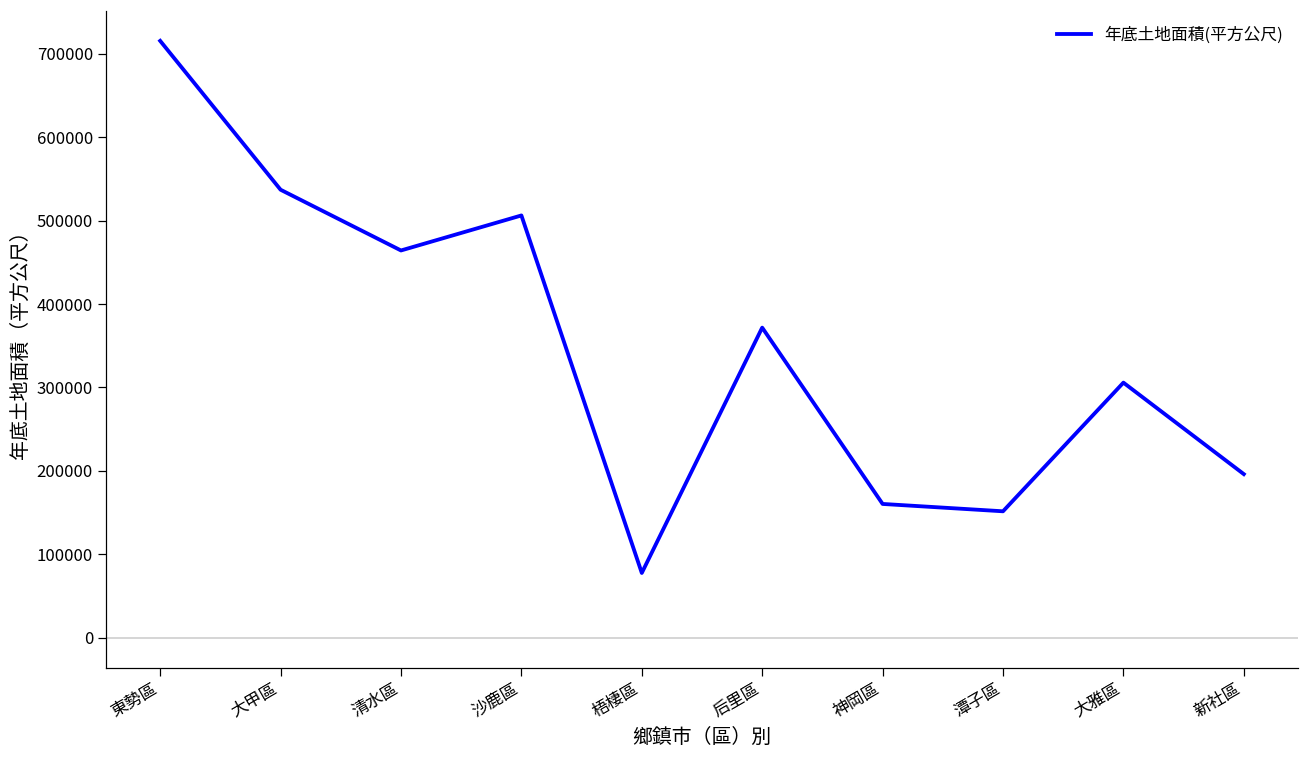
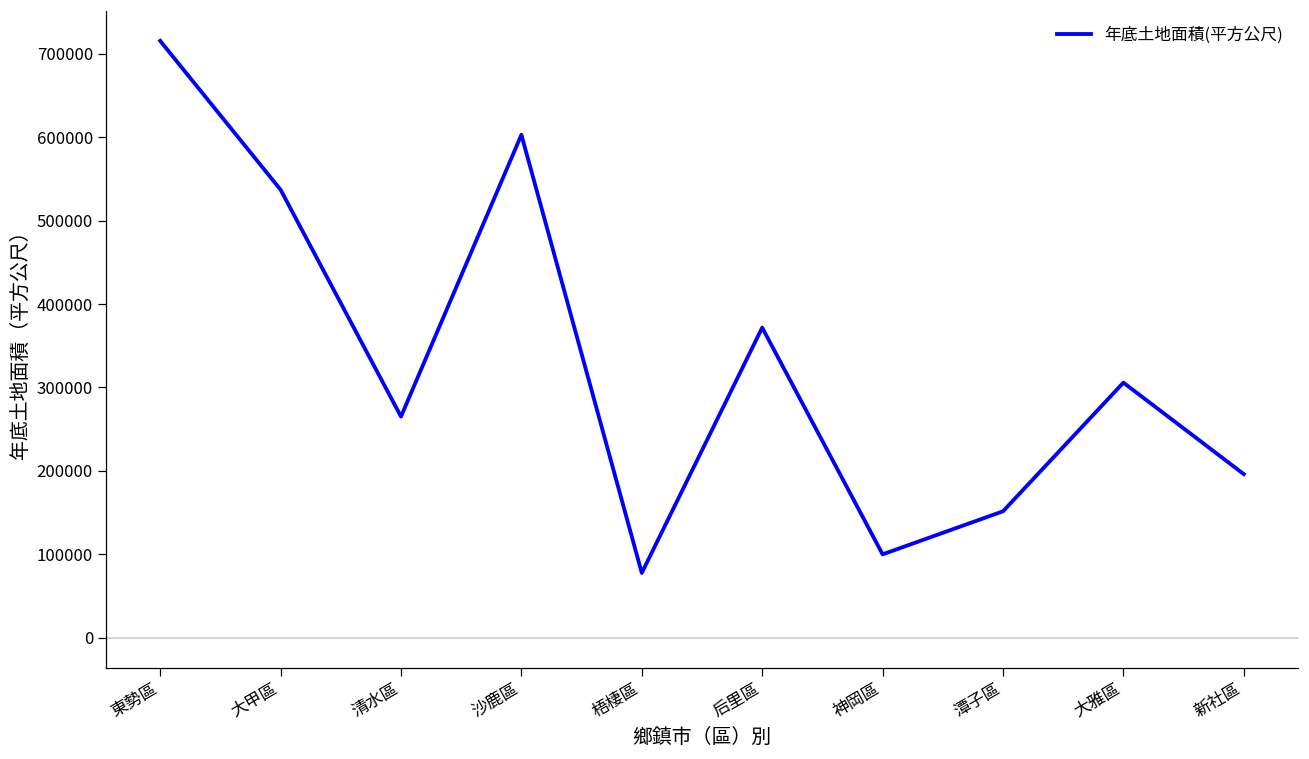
清水區: 460000 -> 270000
沙鹿區: 510000 -> 600000
神岡區: 160000 -> 100000
